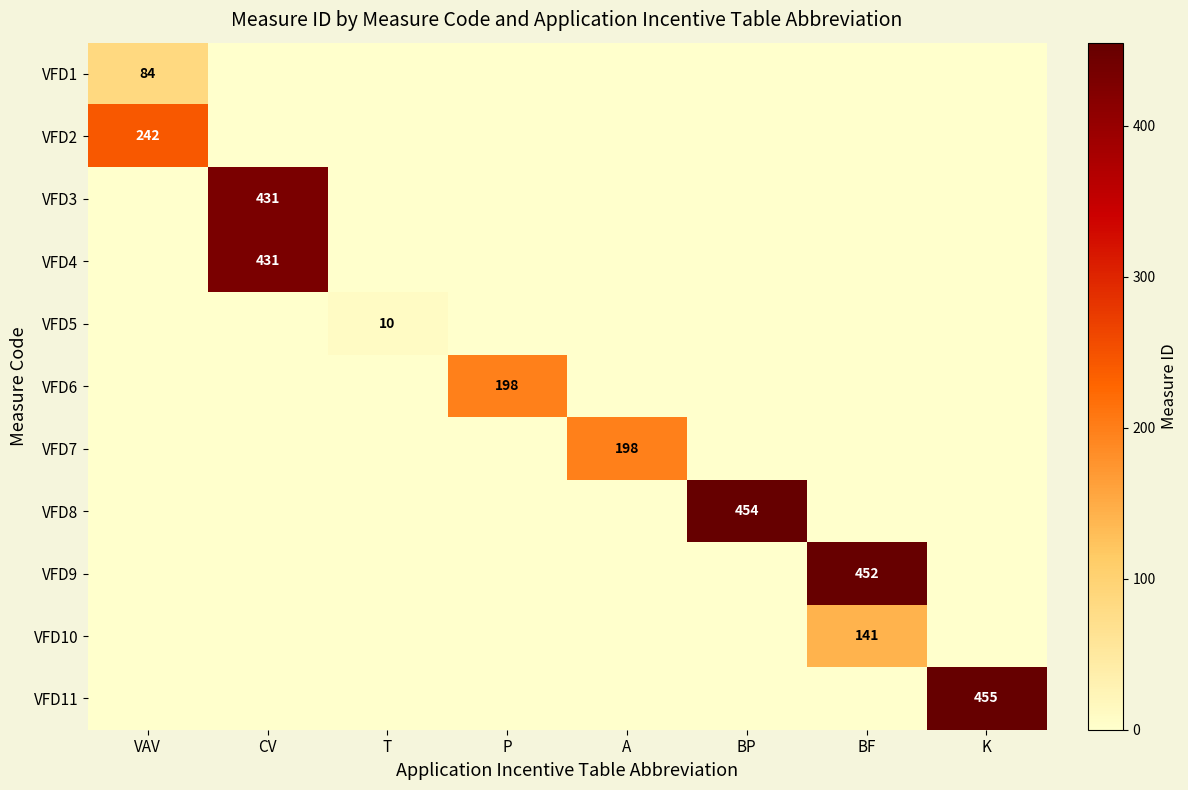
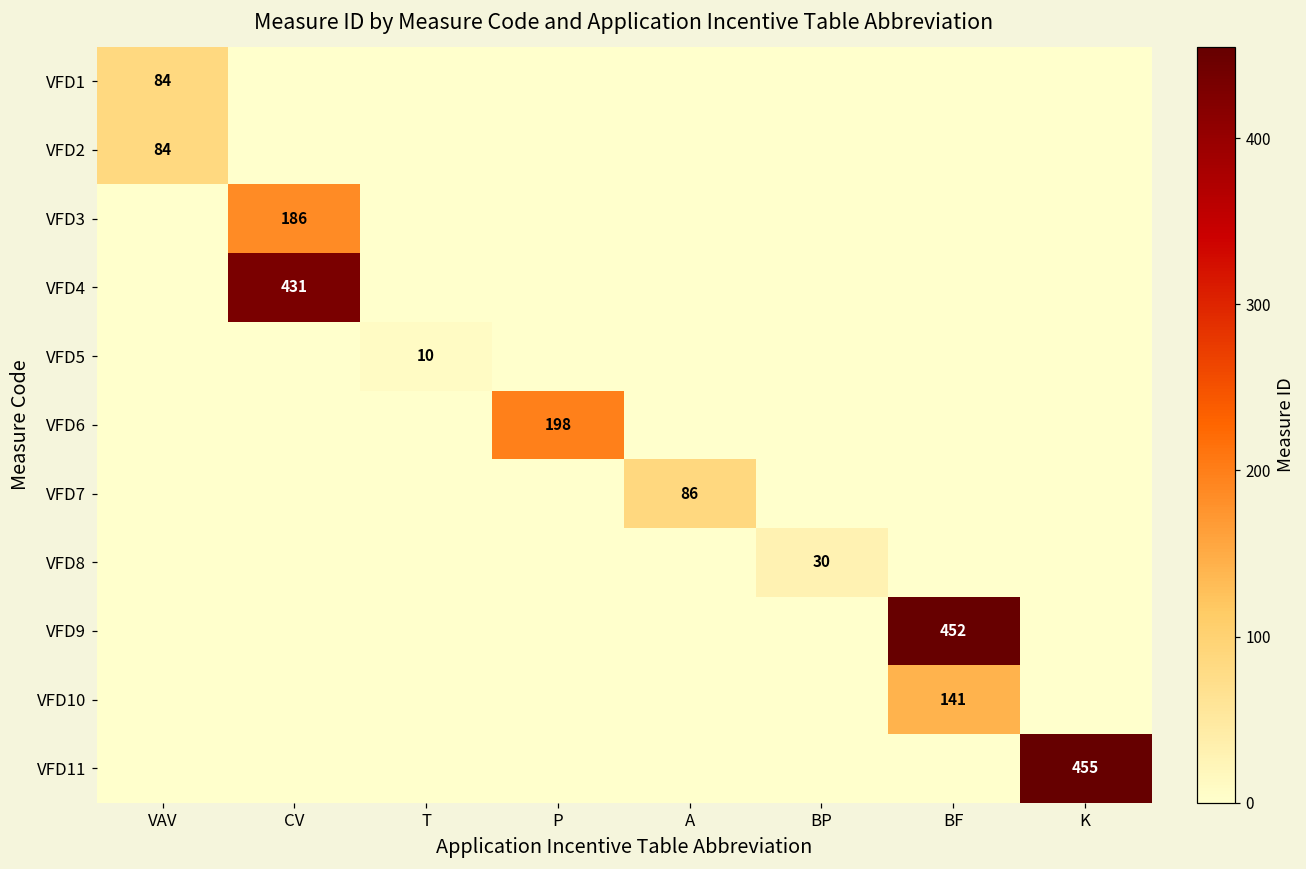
VFD2, VAV: 242 -> 84
VFD3, CV: 431 -> 186
VFD7, A: 198 -> 86
VFD8, BP: 454 -> 30
